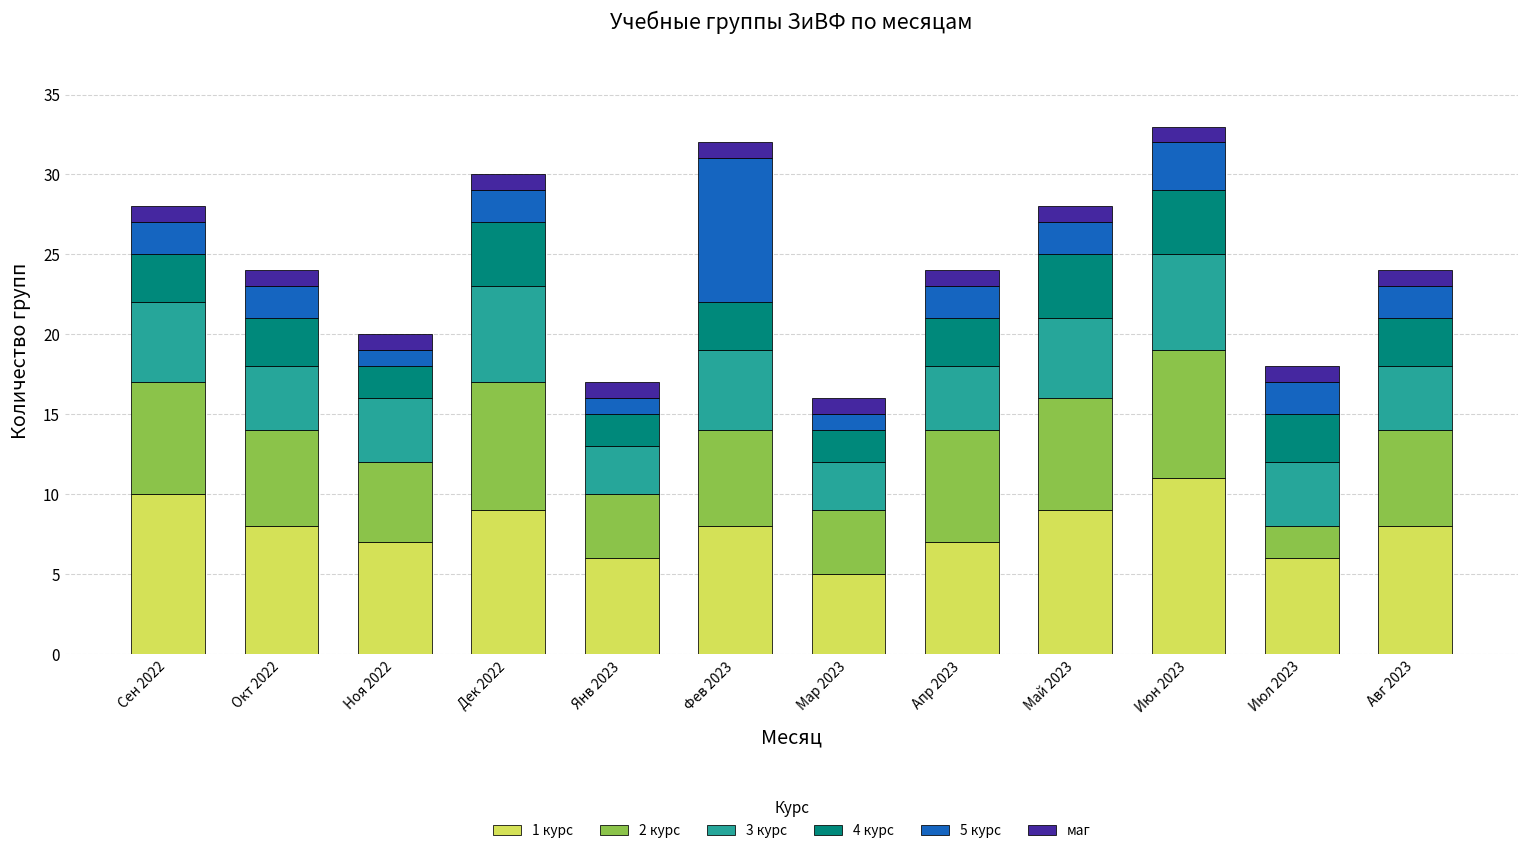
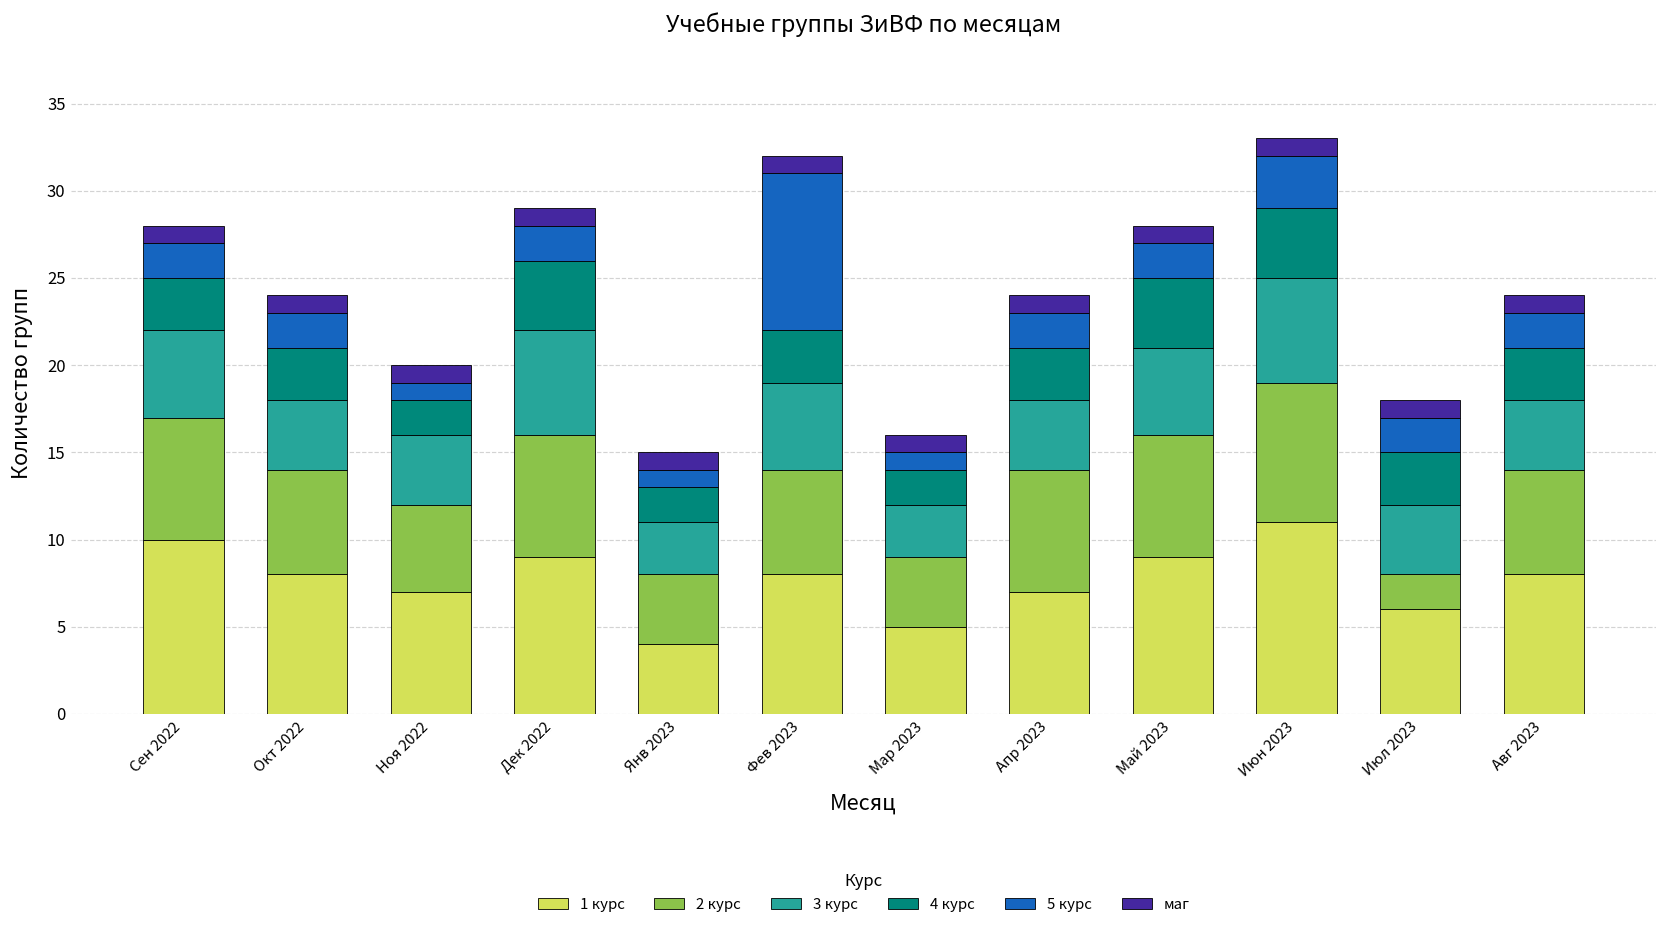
2 курс, Дек 2022: 8 -> 7
1 курс, Янв 2023: 6 -> 4
